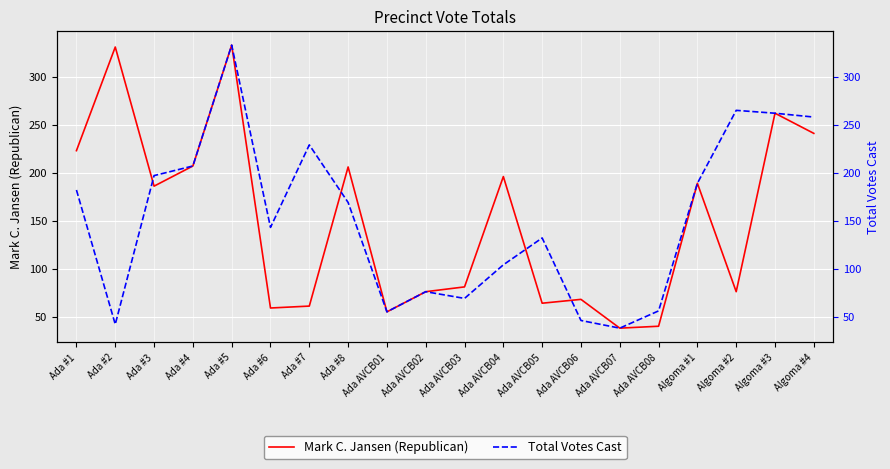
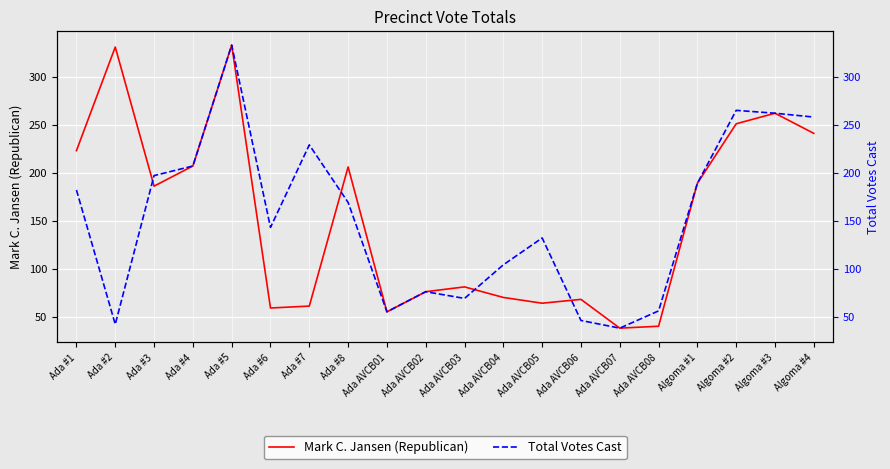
Mark C. Jansen (Republican), Ada AVCB04: 200 -> 70
Mark C. Jansen (Republican), Algoma #2: 80 -> 250
